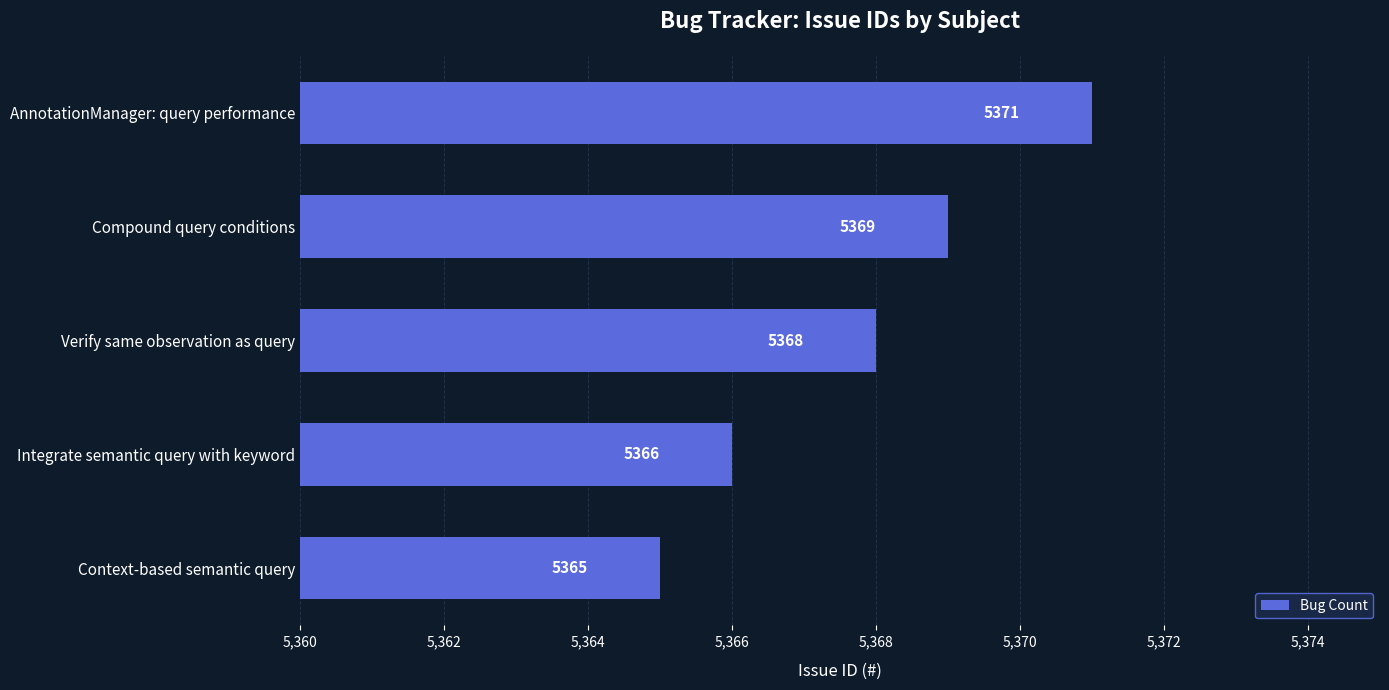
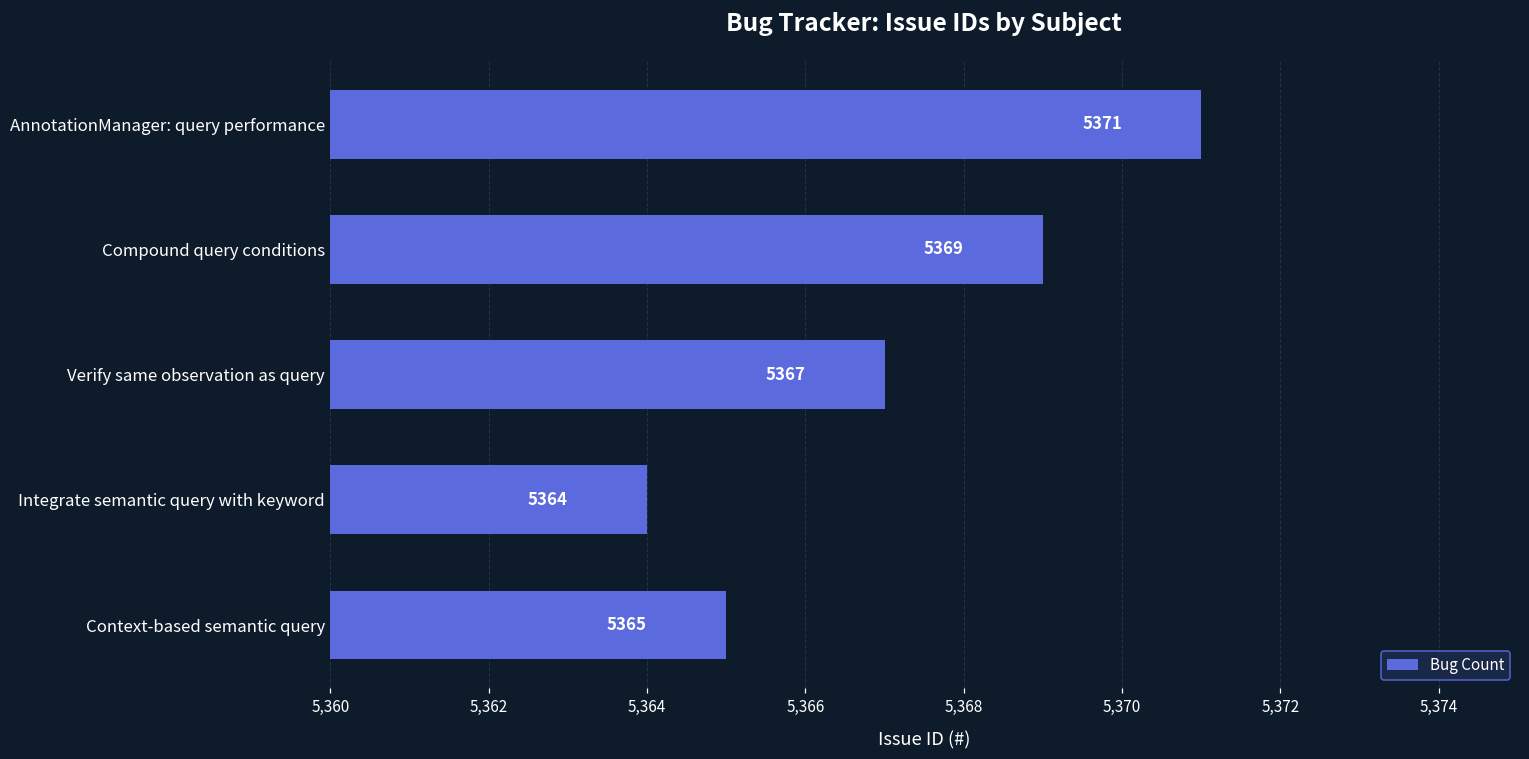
Verify same observation as query: 5368 -> 5367
Integrate semantic query with keyword: 5366 -> 5364
